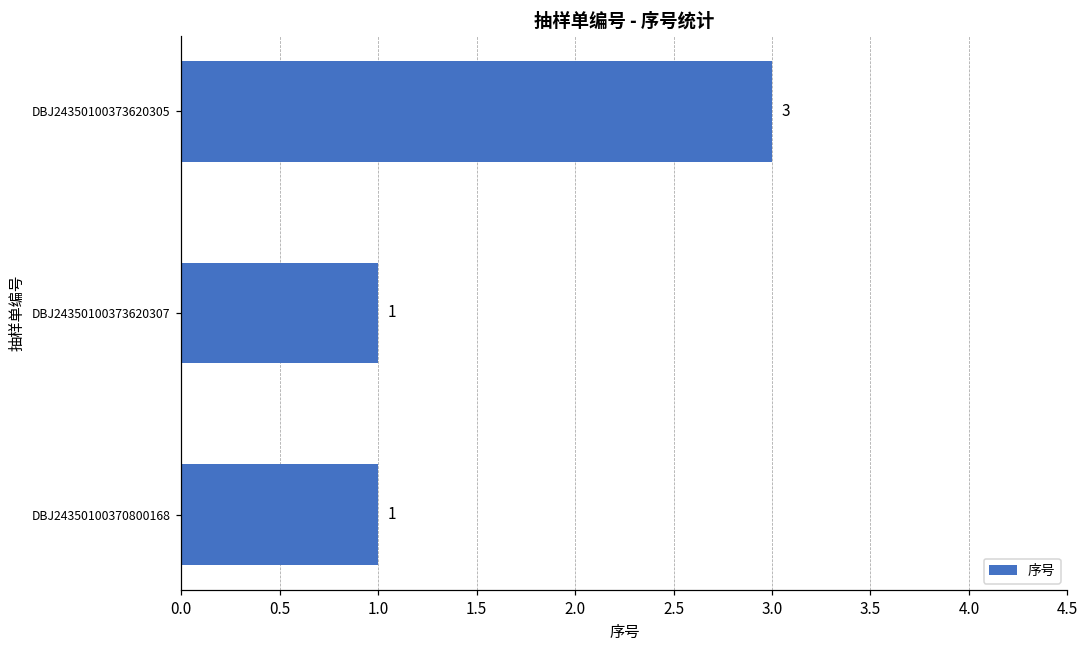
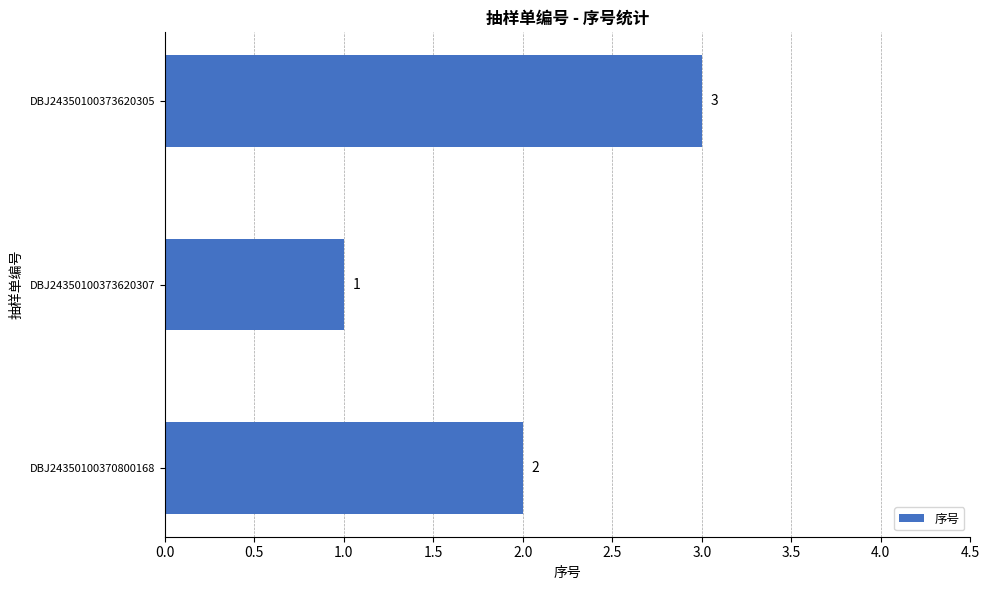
DBJ24350100370800168: 1 -> 2
